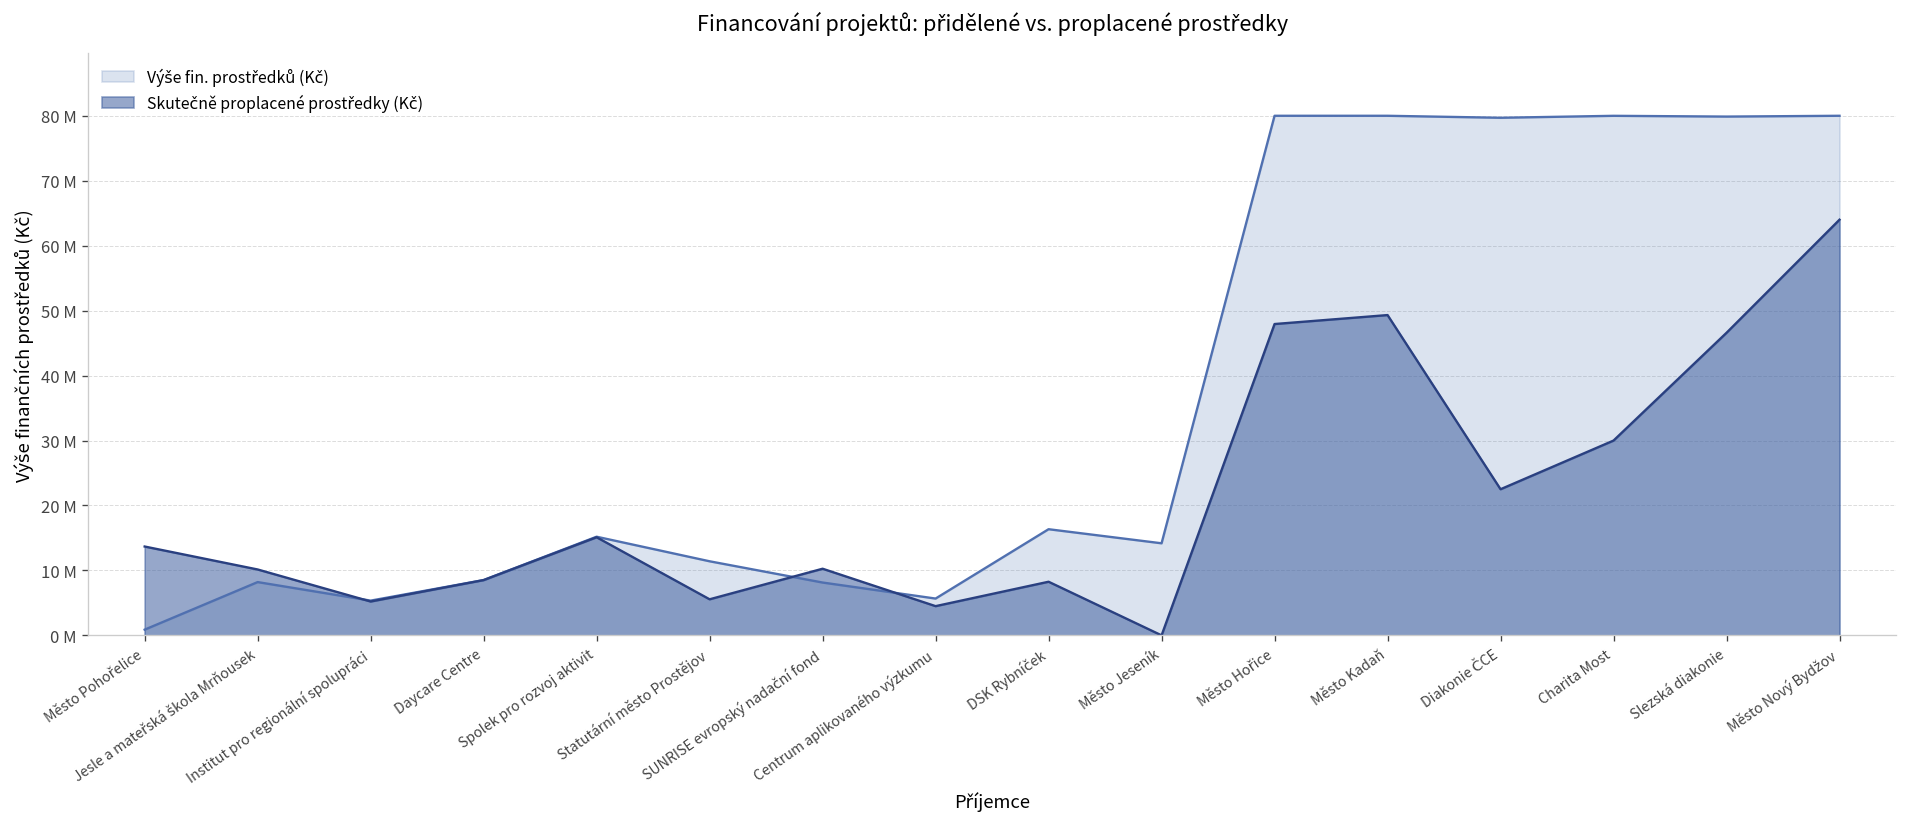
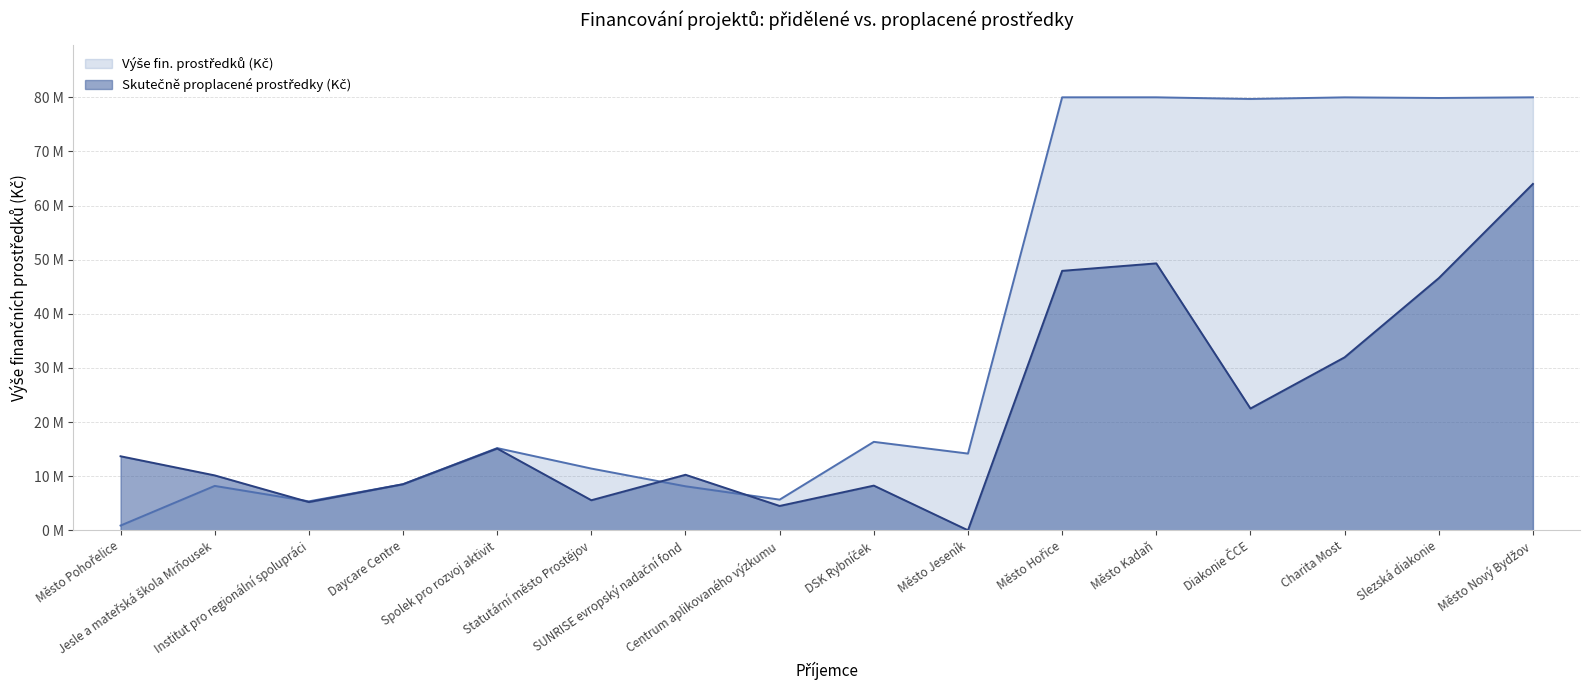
Skutečně proplacené prostředky (Kč), Charita Most: 30000000 -> 32000000
